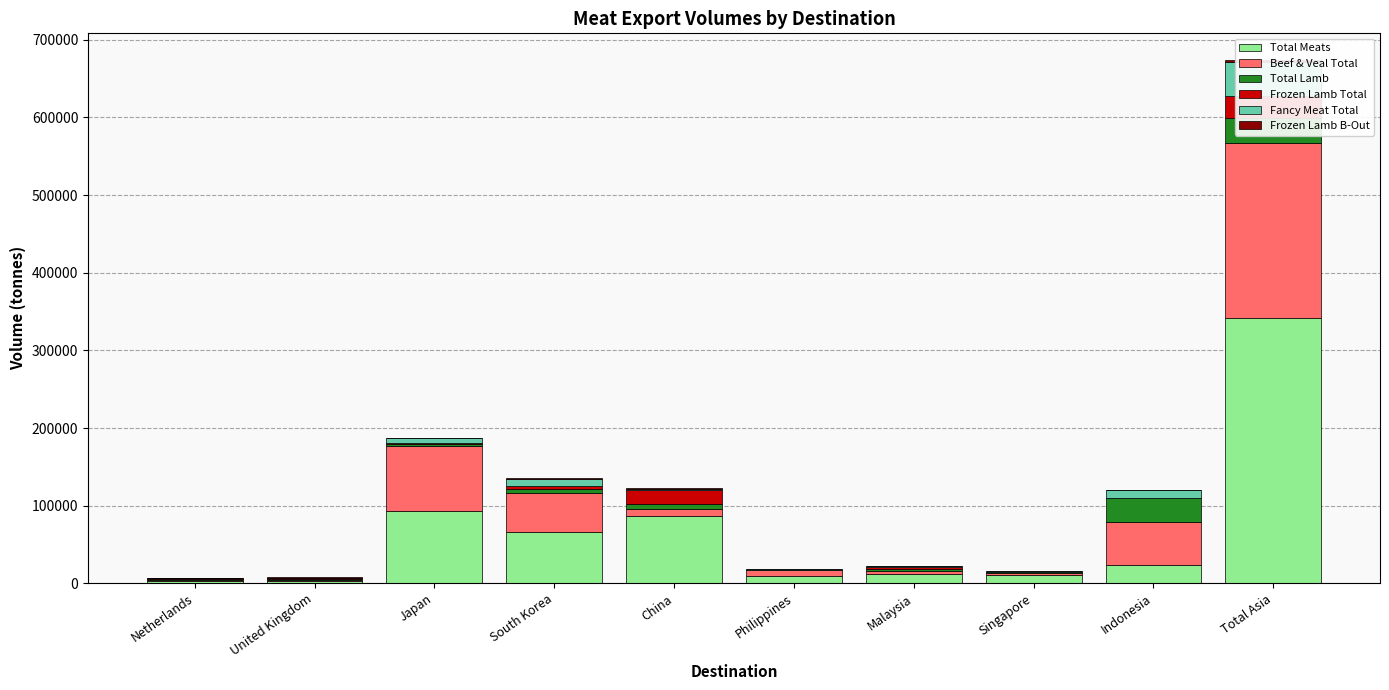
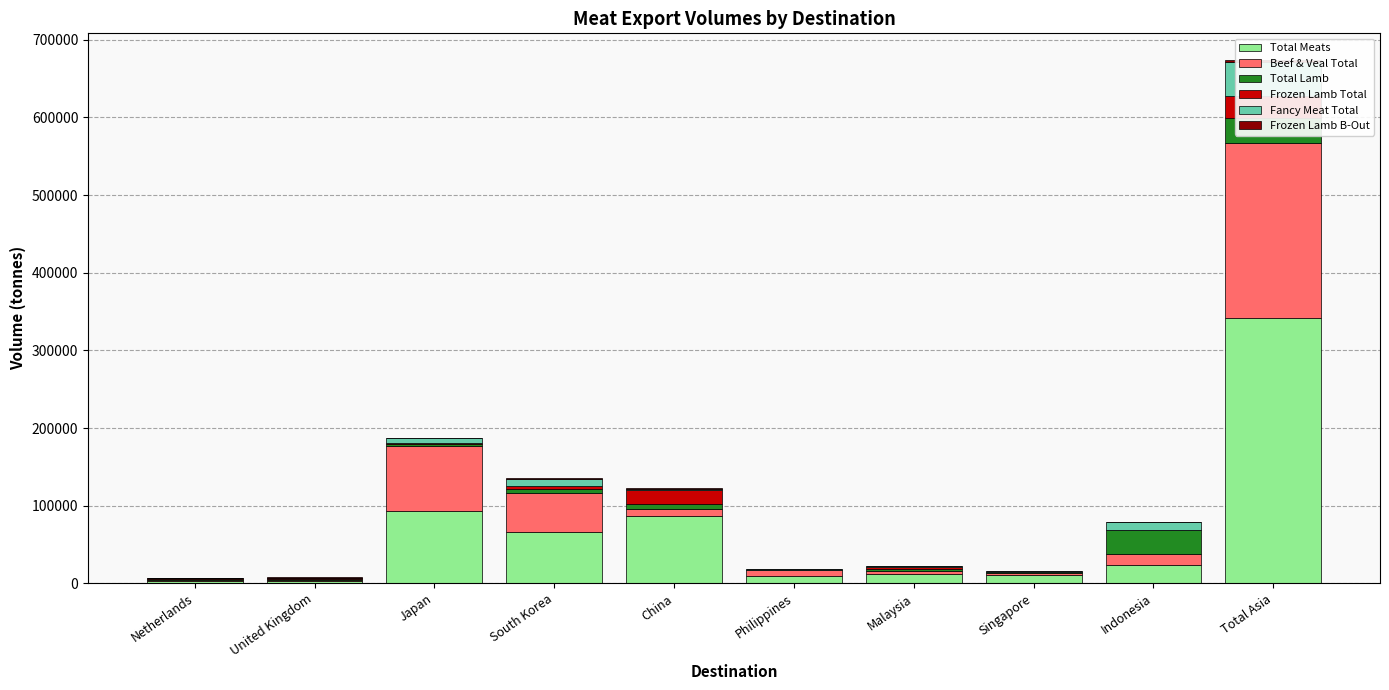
Beef & Veal Total, Indonesia: 50000 -> 10000
